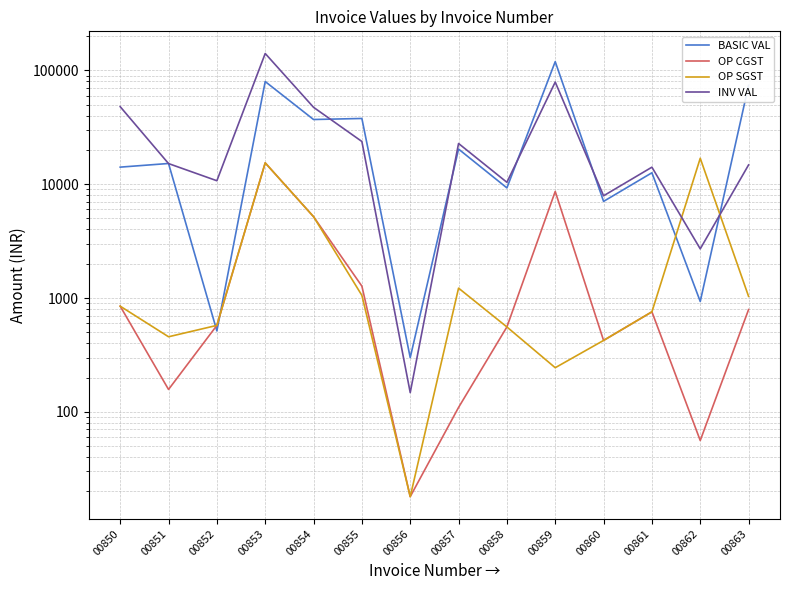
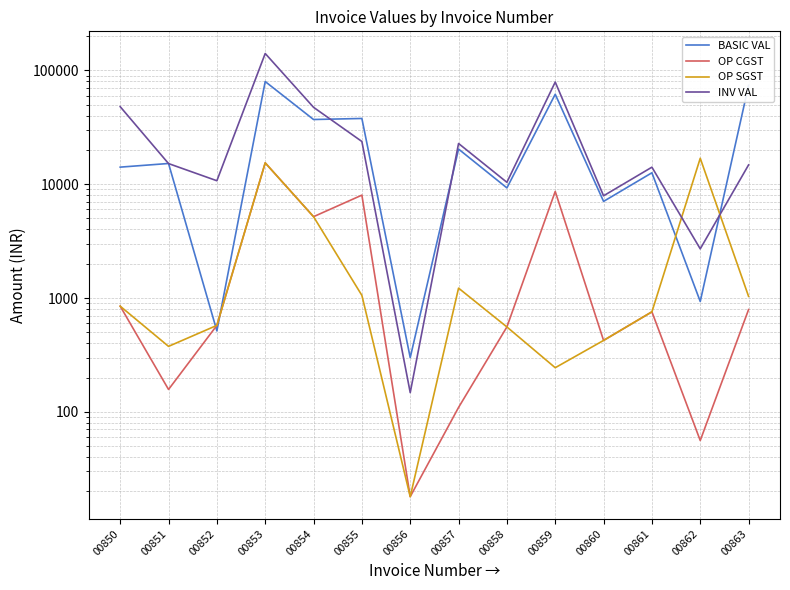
OP SGST, 00851: 460 -> 380
OP CGST, 00855: 1300 -> 8000
BASIC VAL, 00859: 120000 -> 60000
